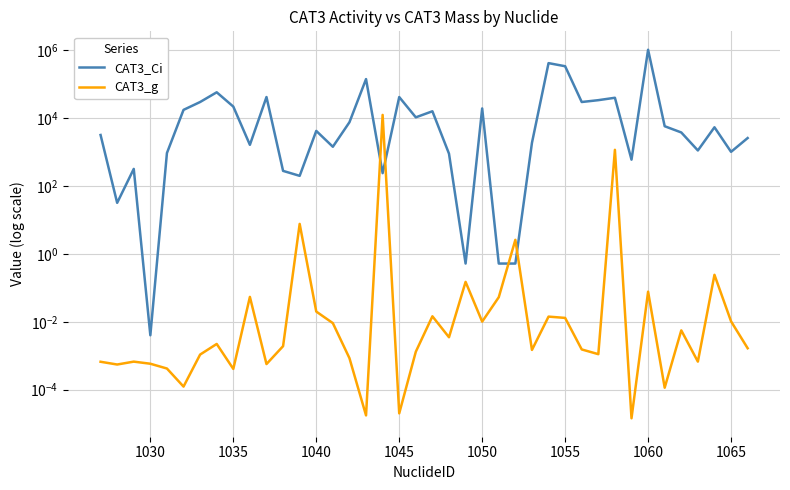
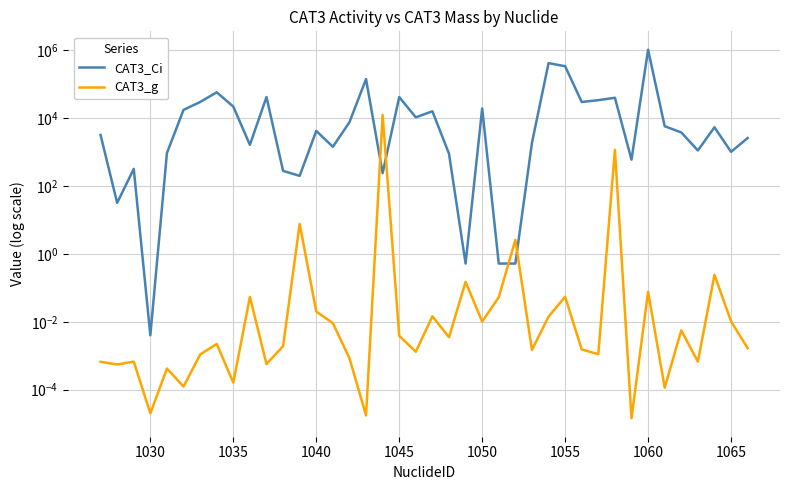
CAT3_g, 1030: 0.0006 -> 0.00002
CAT3_g, 1035: 0.0004 -> 0.0002
CAT3_g, 1045: 0.00002 -> 0.004
CAT3_g, 1055: 0.013 -> 0.05
